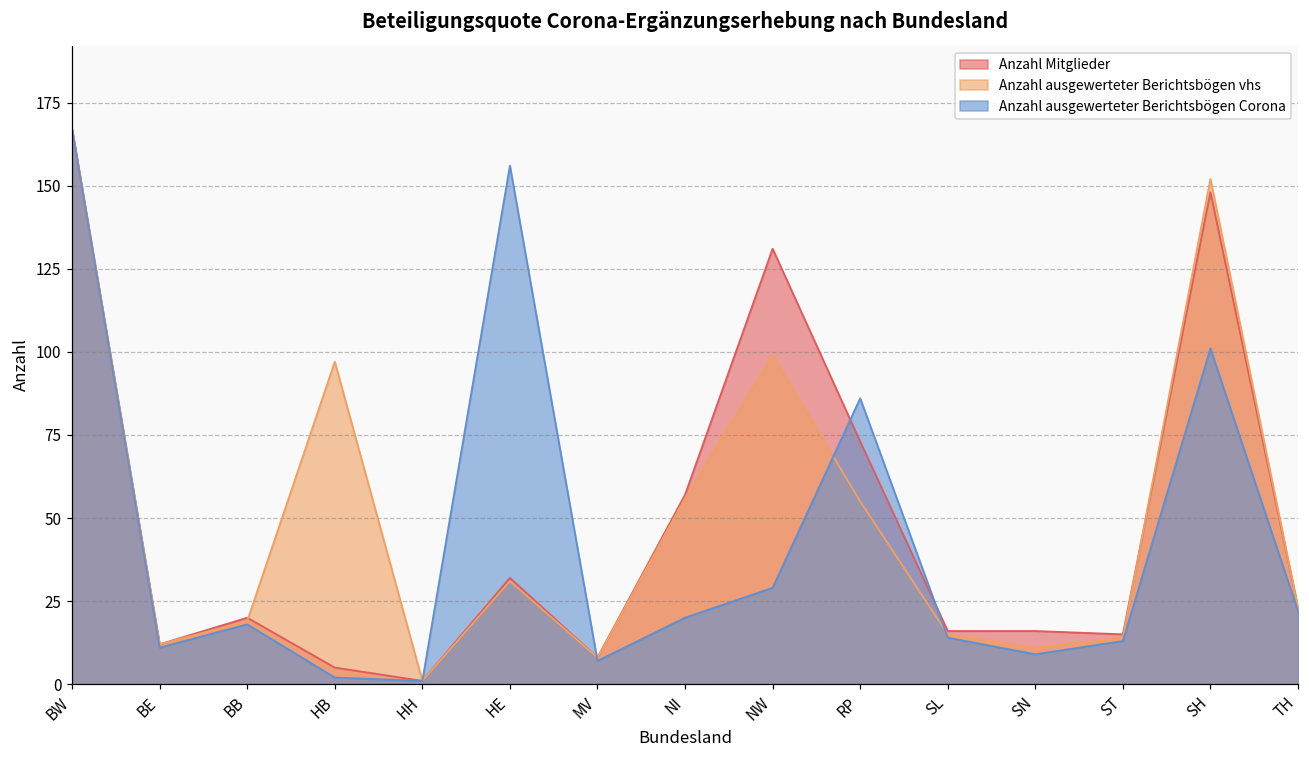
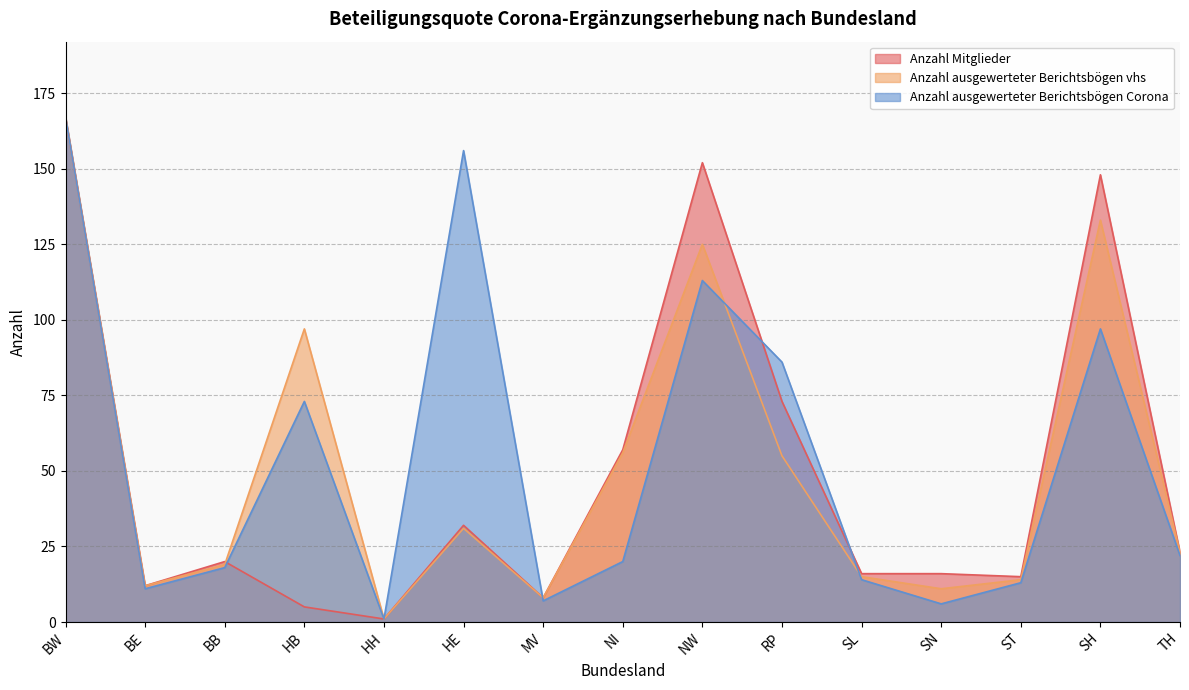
Anzahl ausgewerteter Berichtsbögen Corona, HB: 2 -> 73
Anzahl Mitglieder, NW: 131 -> 152
Anzahl ausgewerteter Berichtsbögen vhs, NW: 99 -> 125
Anzahl ausgewerteter Berichtsbögen Corona, NW: 29 -> 113
Anzahl ausgewerteter Berichtsbögen Corona, SN: 9 -> 6
Anzahl ausgewerteter Berichtsbögen vhs, SH: 152 -> 133
Anzahl ausgewerteter Berichtsbögen Corona, SH: 101 -> 97
